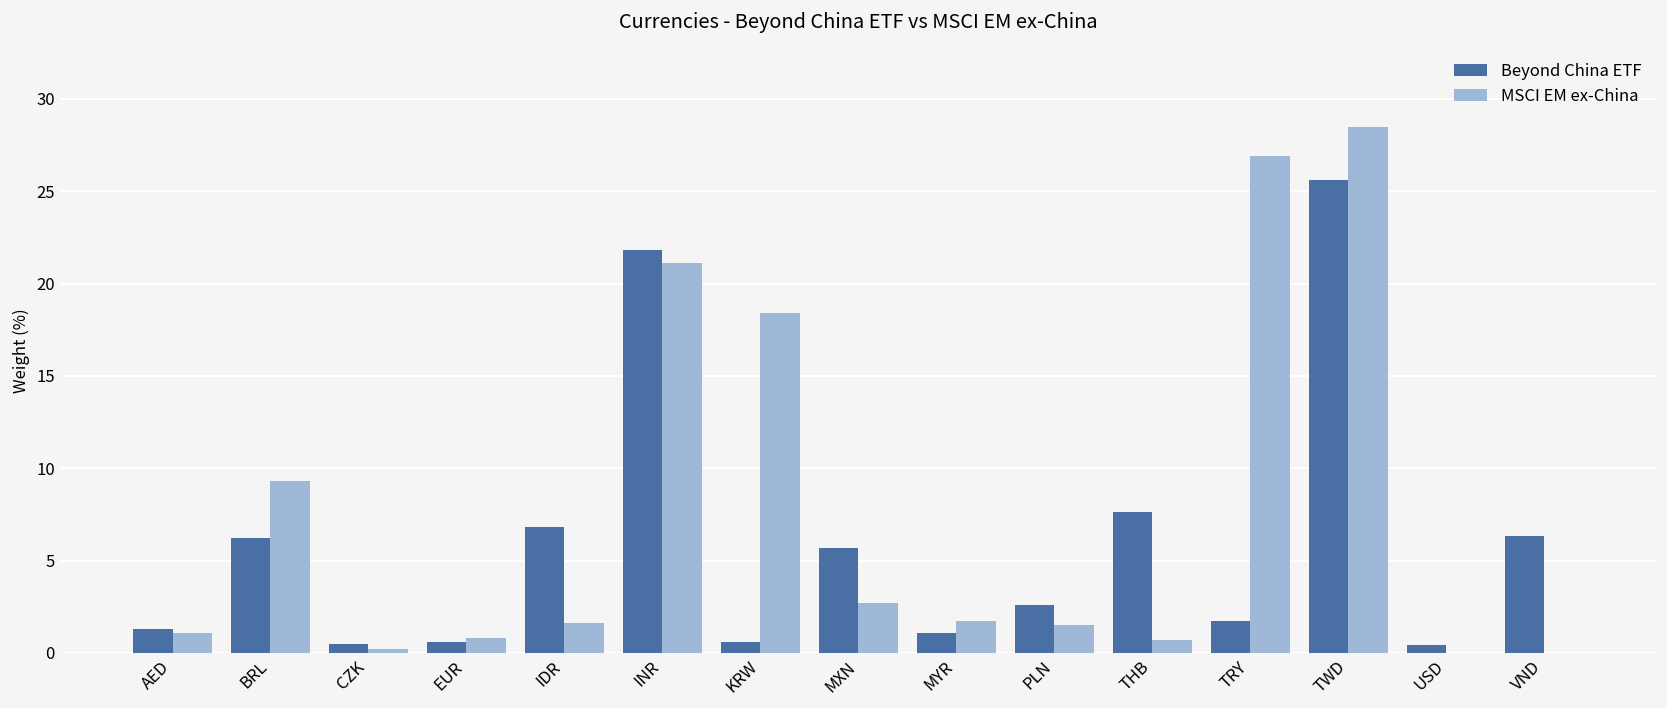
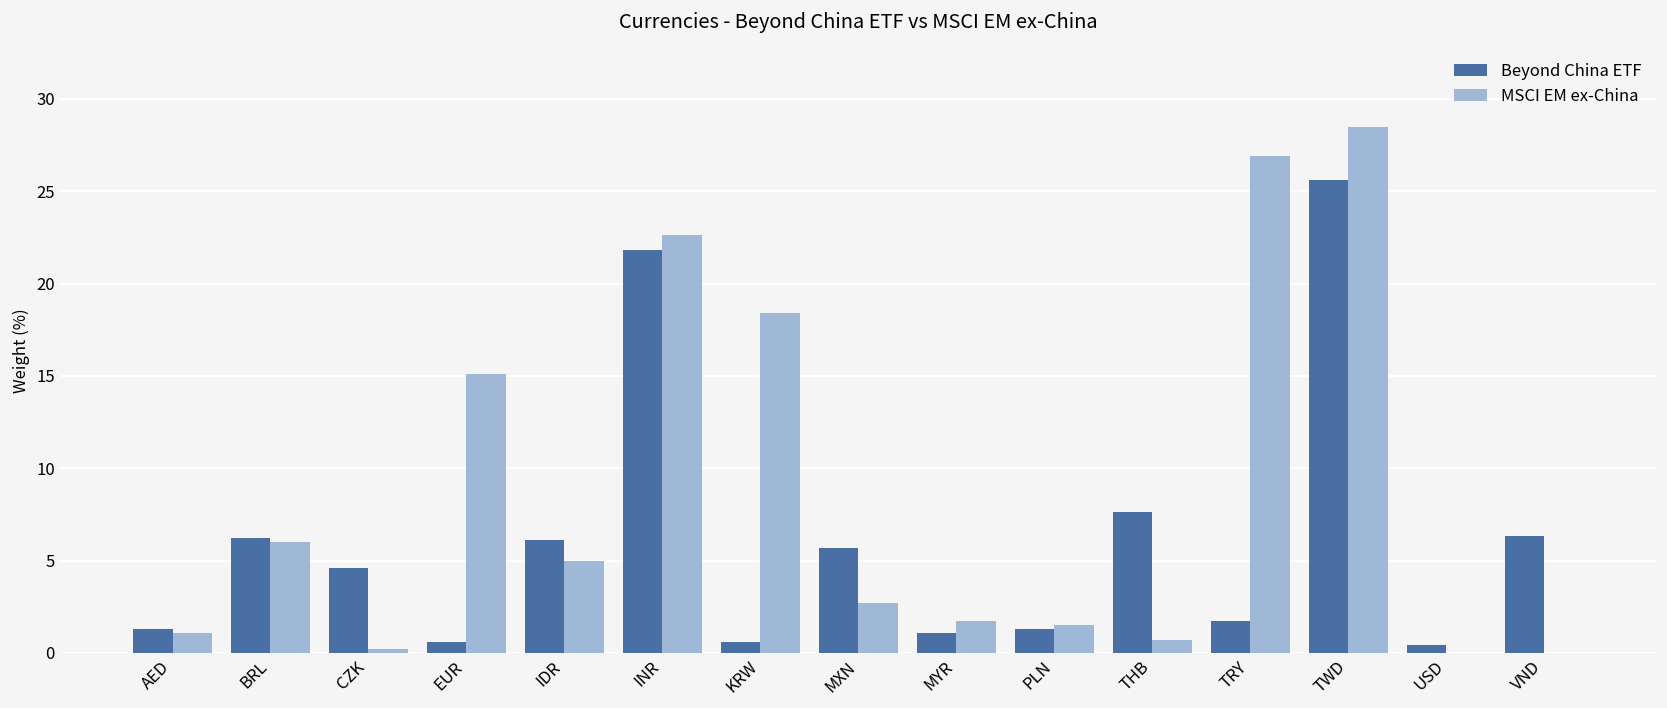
MSCI EM ex-China, BRL: 9.3 -> 6.0
Beyond China ETF, CZK: 0.5 -> 4.6
MSCI EM ex-China, EUR: 0.8 -> 15.1
Beyond China ETF, IDR: 6.8 -> 6.1
MSCI EM ex-China, IDR: 1.6 -> 5.0
MSCI EM ex-China, INR: 21.1 -> 22.6
Beyond China ETF, PLN: 2.6 -> 1.3
